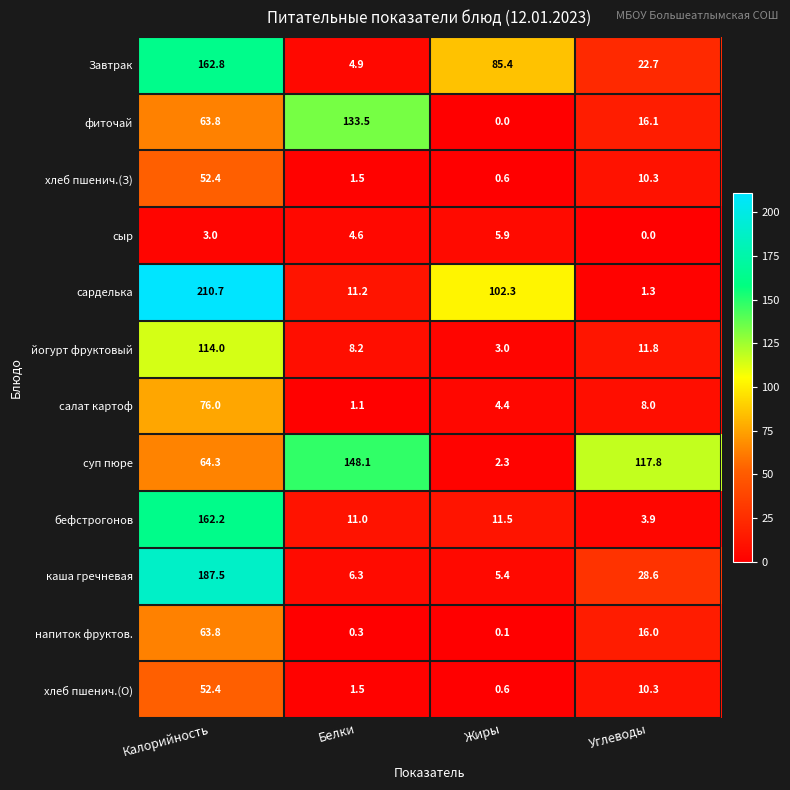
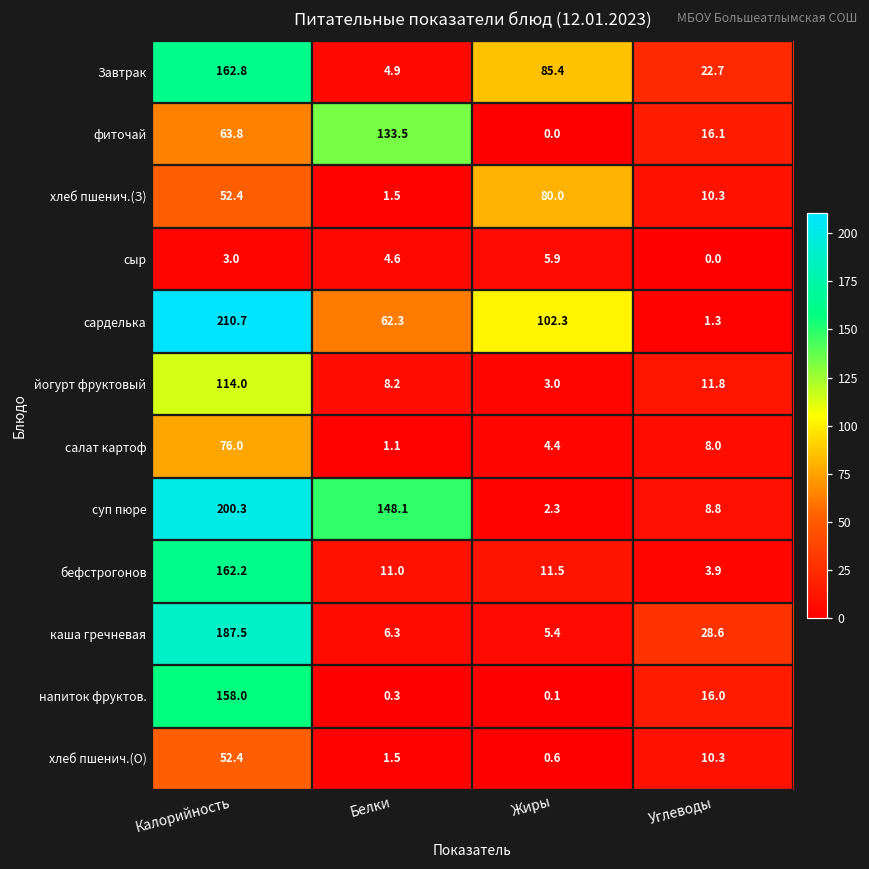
хлеб пшенич.(З), Жиры: 0.6 -> 80.0
сарделька, Белки: 11.2 -> 62.3
суп пюре, Калорийность: 64.3 -> 200.3
суп пюре, Углеводы: 117.8 -> 8.8
напиток фруктов., Калорийность: 63.8 -> 158.0
